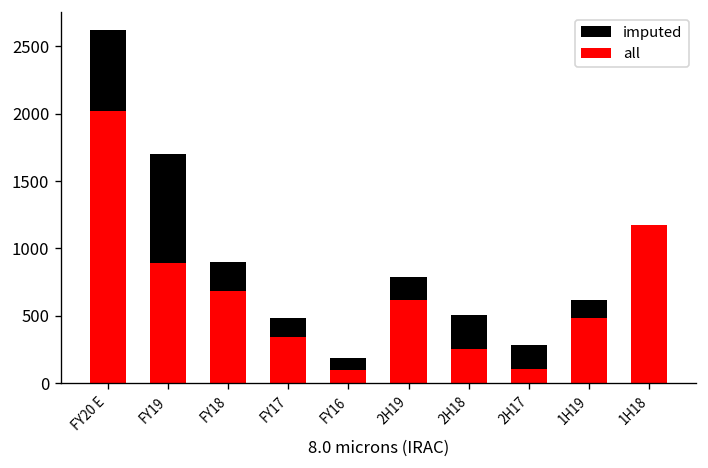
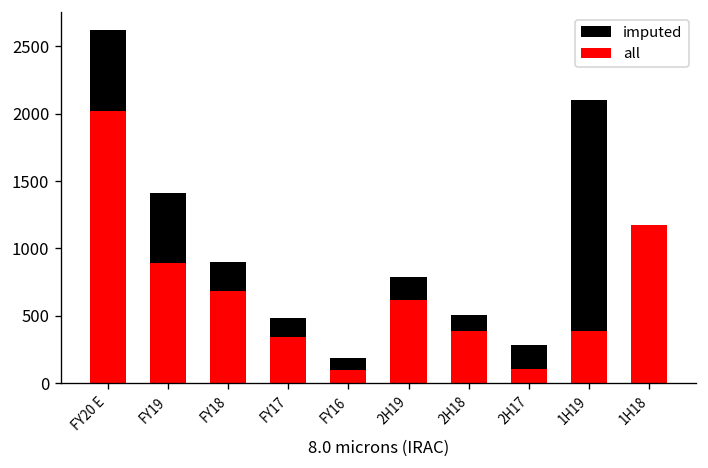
imputed, FY19: 1700 -> 1410
all, 2H18: 260 -> 390
imputed, 1H19: 620 -> 2100
all, 1H19: 480 -> 390
